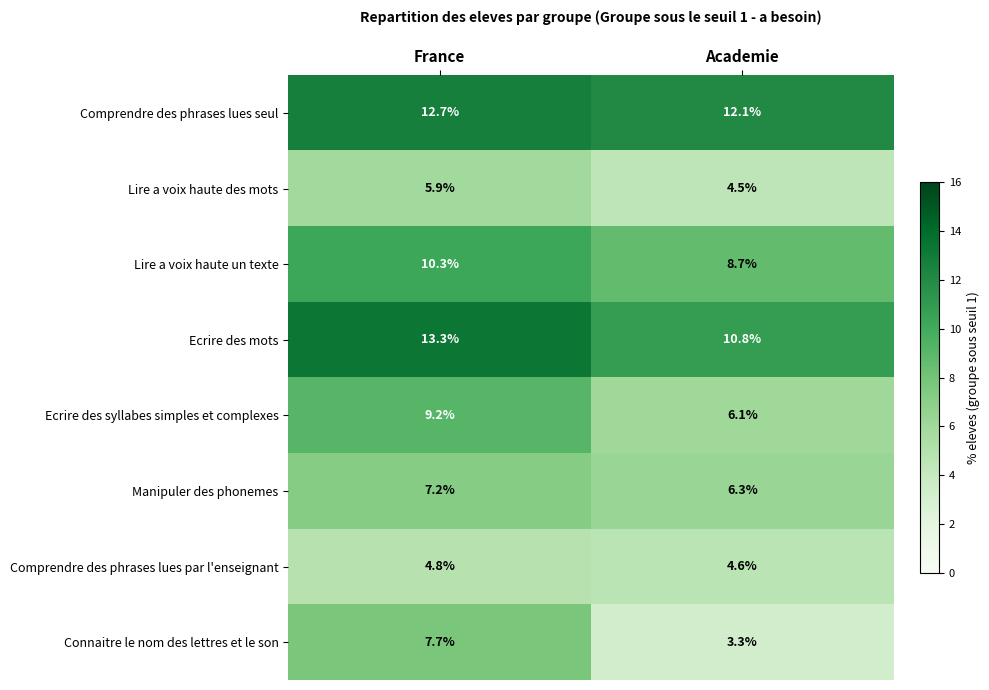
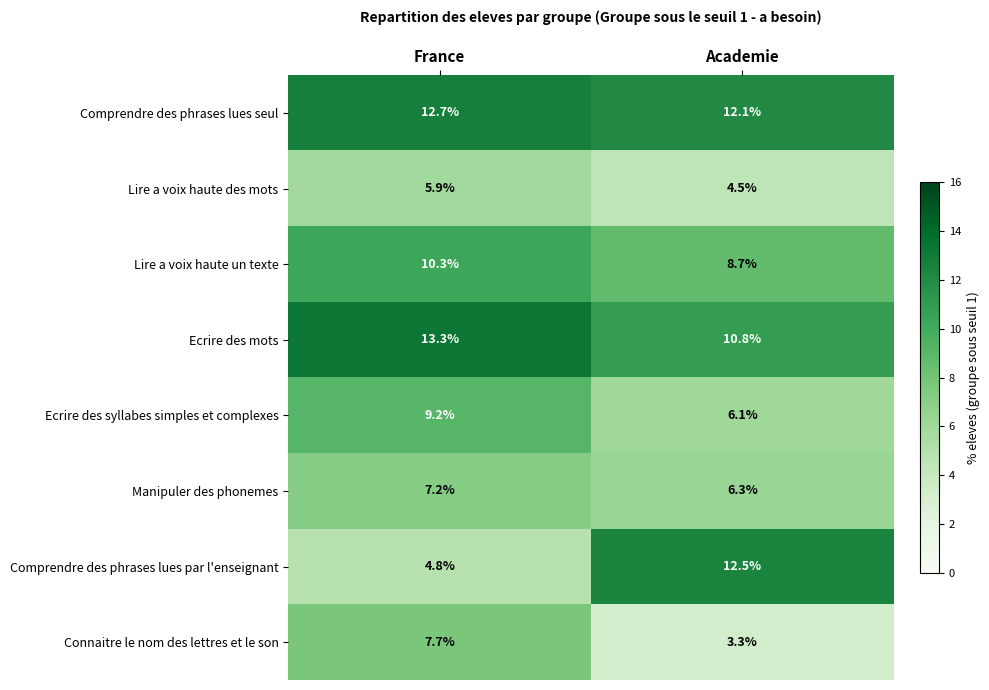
Comprendre des phrases lues par l'enseignant, Academie: 4.6% -> 12.5%
